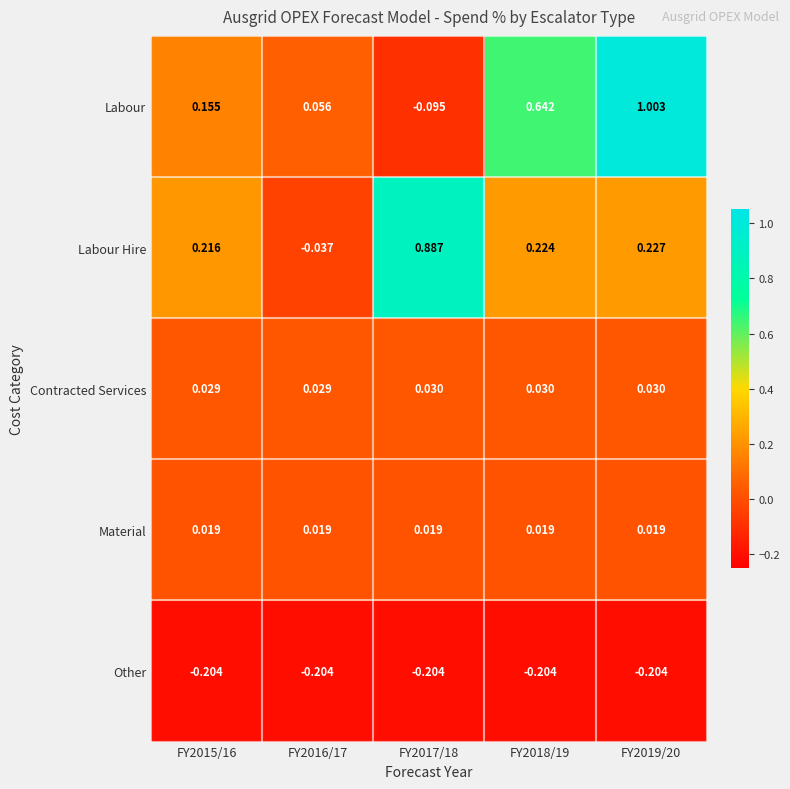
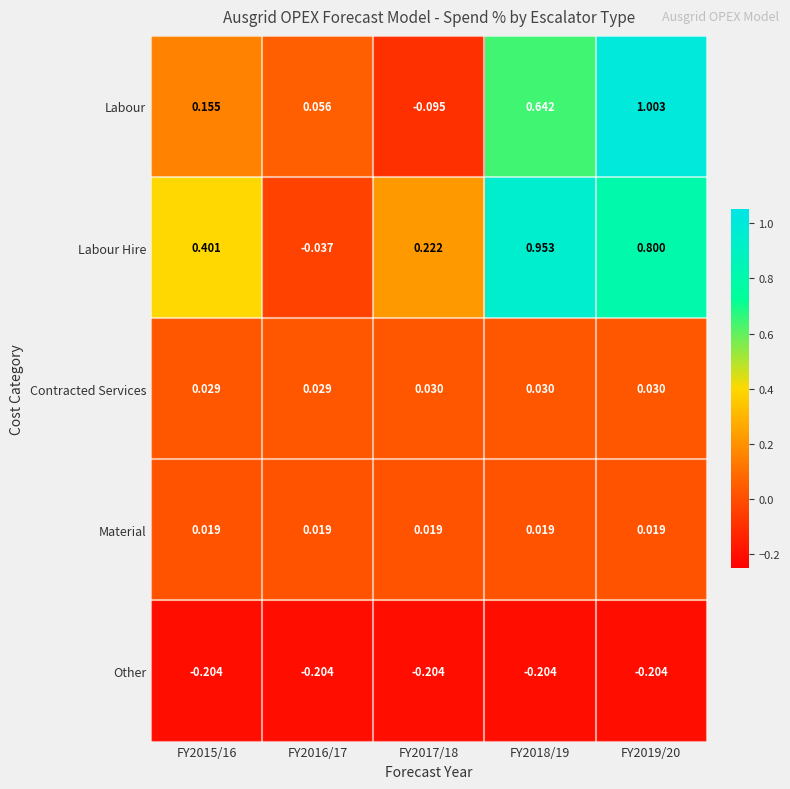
Labour Hire, FY2015/16: 0.216 -> 0.401
Labour Hire, FY2017/18: 0.887 -> 0.222
Labour Hire, FY2018/19: 0.224 -> 0.953
Labour Hire, FY2019/20: 0.227 -> 0.800
